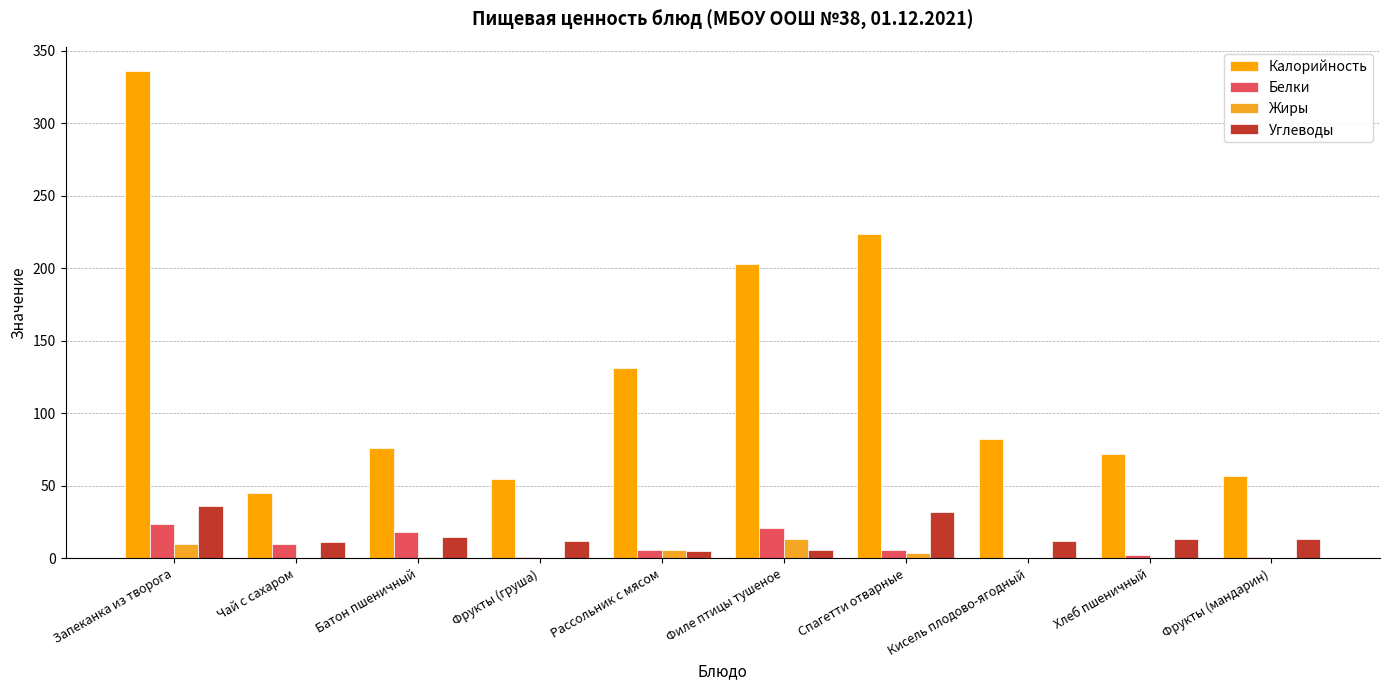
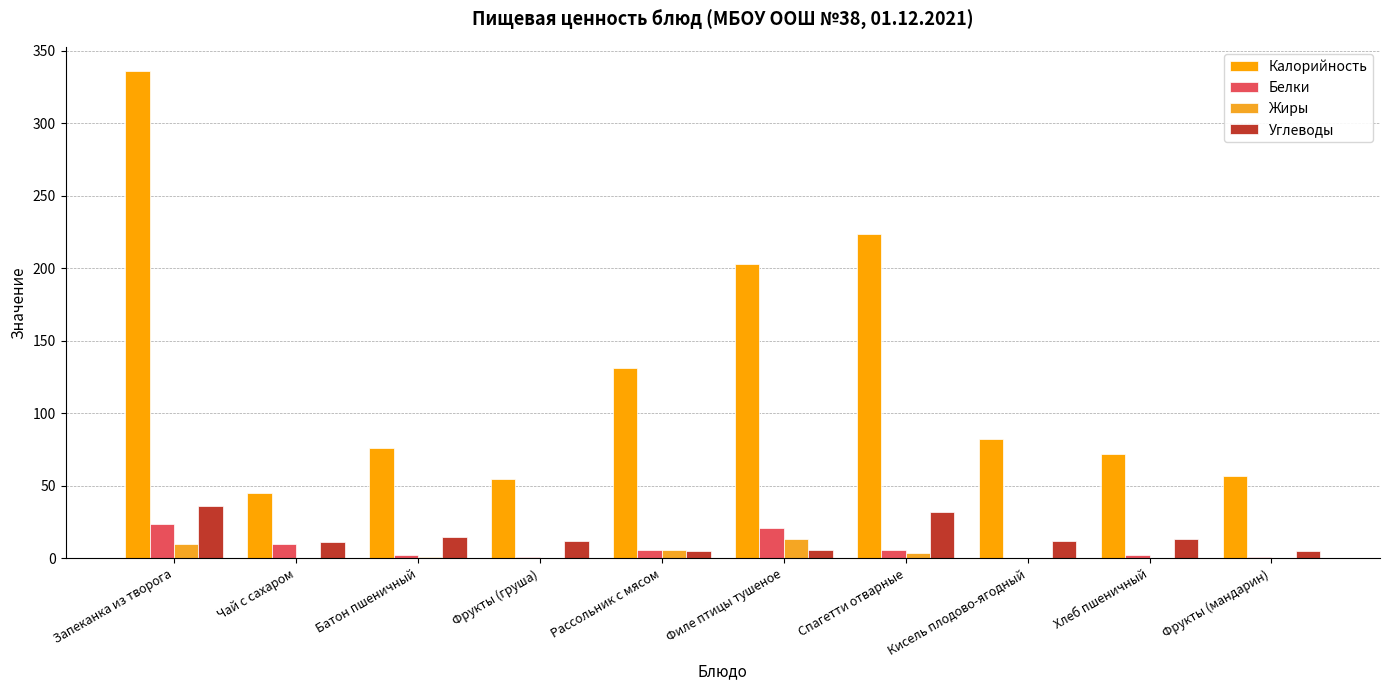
Белки, Батон пшеничный: 18 -> 2
Углеводы, Фрукты (мандарин): 13 -> 5
